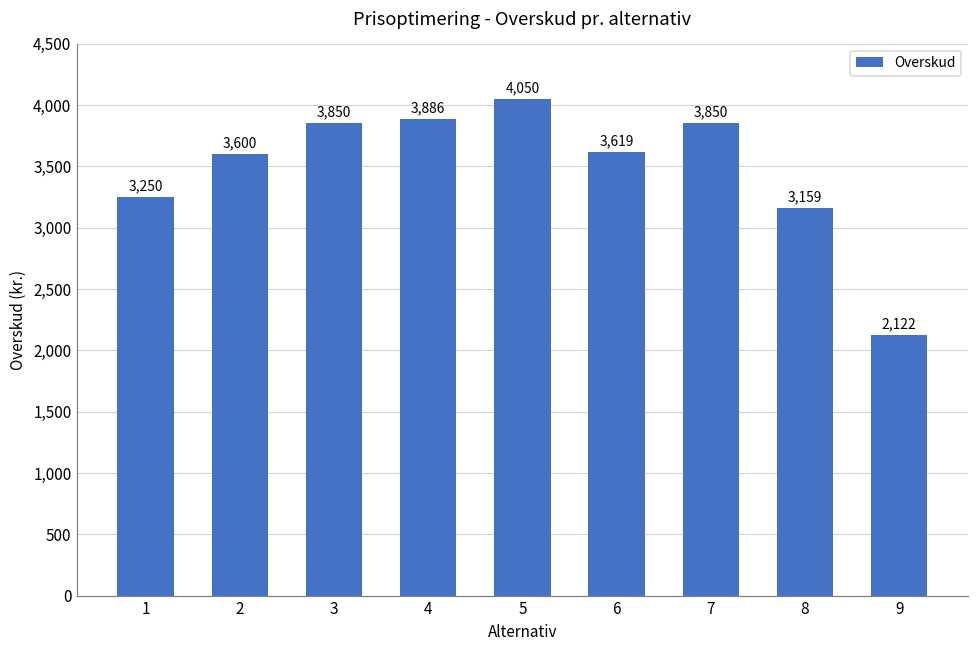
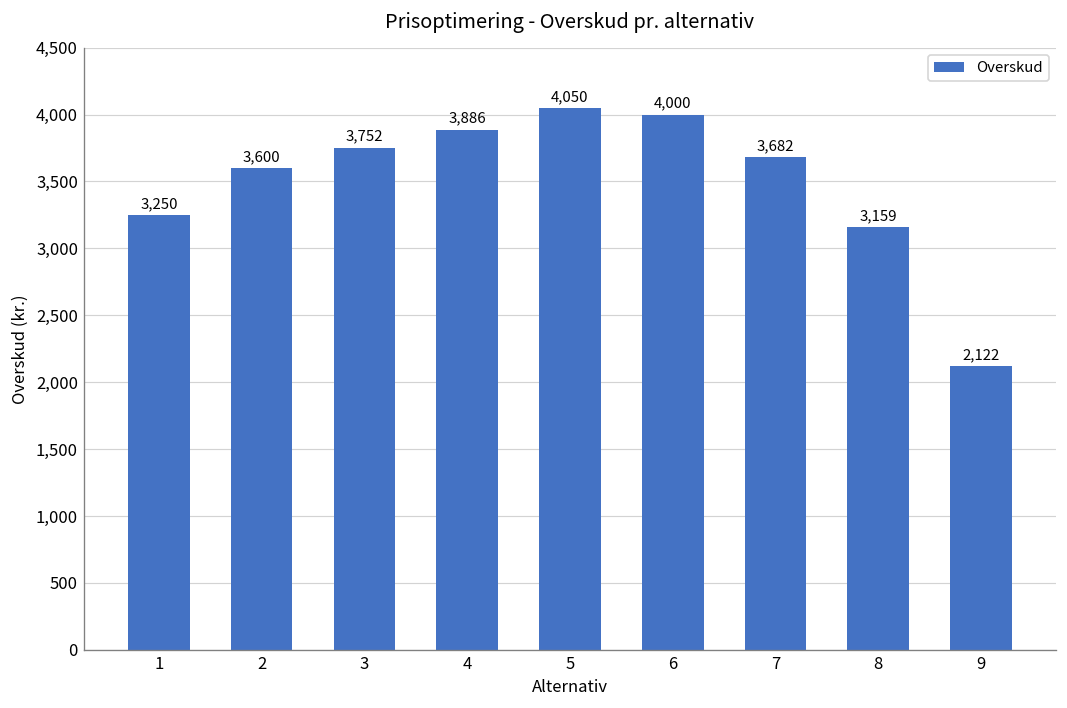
3: 3,850 -> 3,752
6: 3,619 -> 4,000
7: 3,850 -> 3,682
